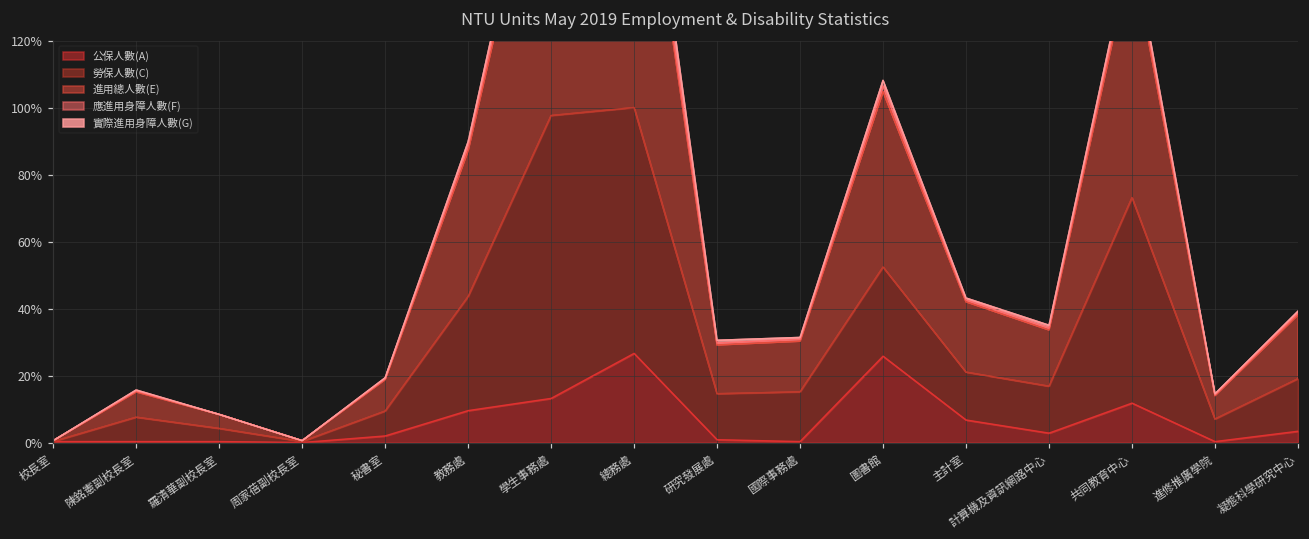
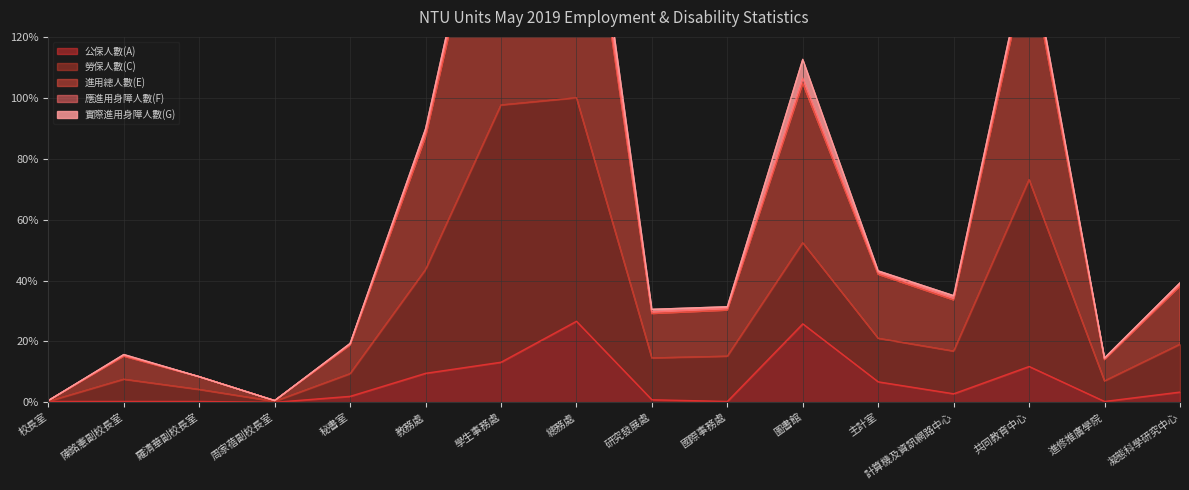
實際進用身障人數(G), 圖書館: 2% -> 6%
